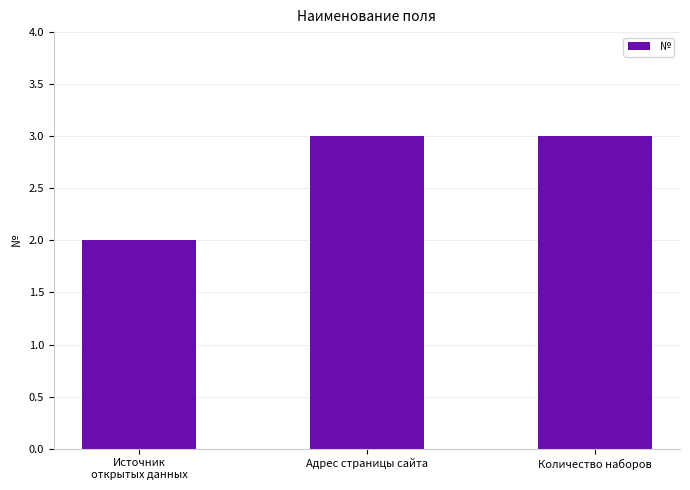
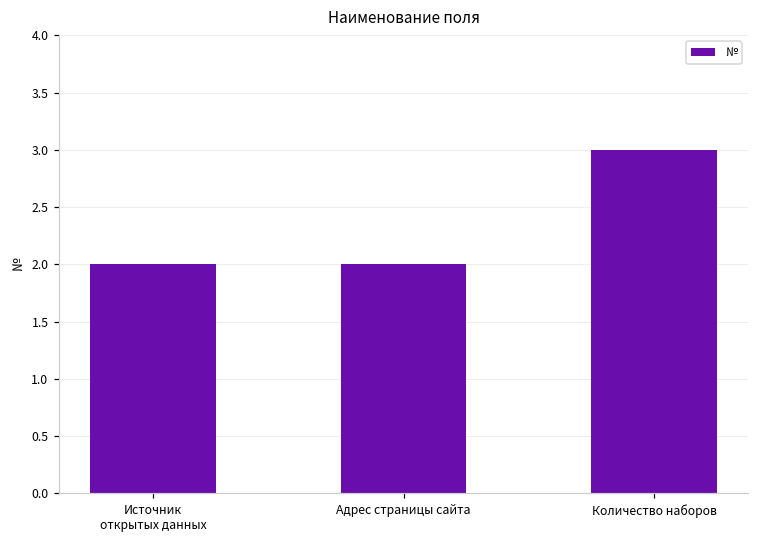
Адрес страницы сайта: 3 -> 2
